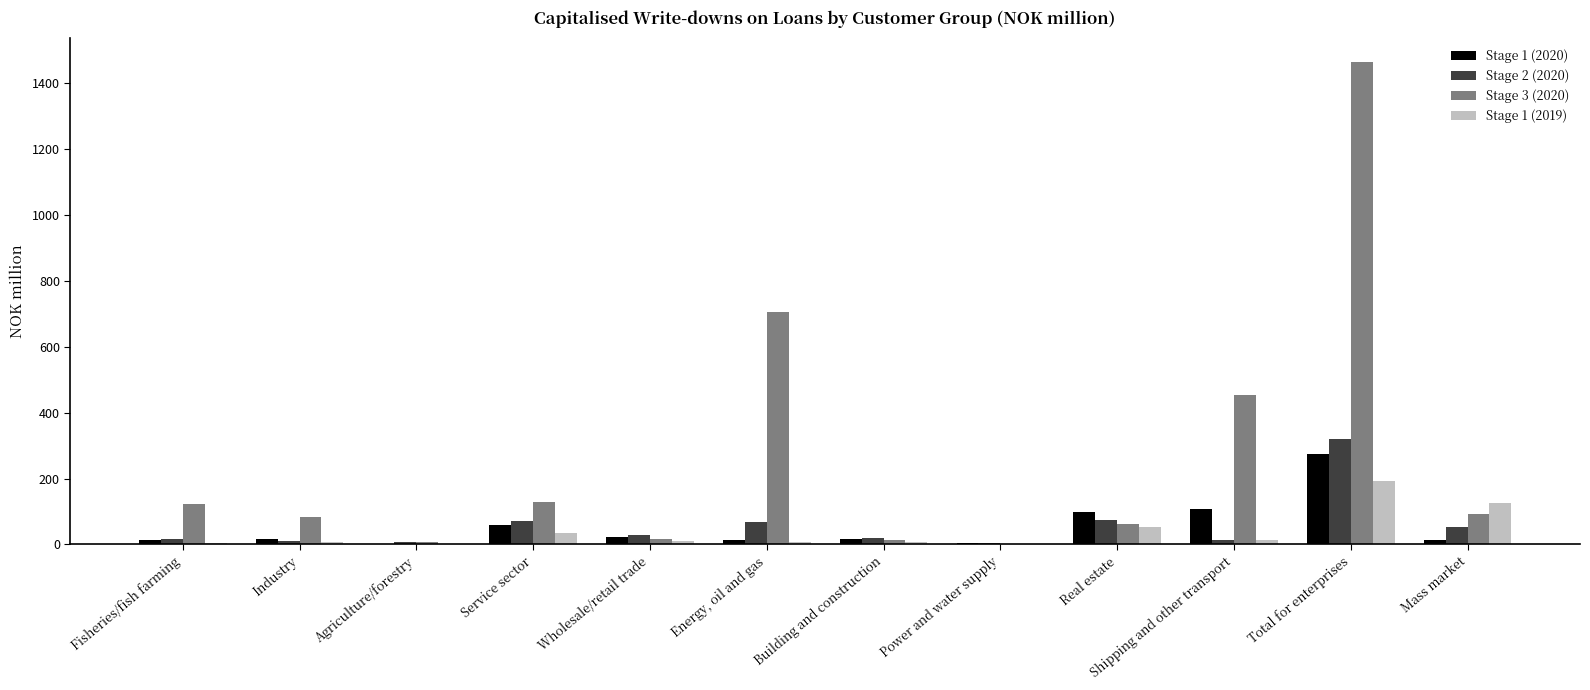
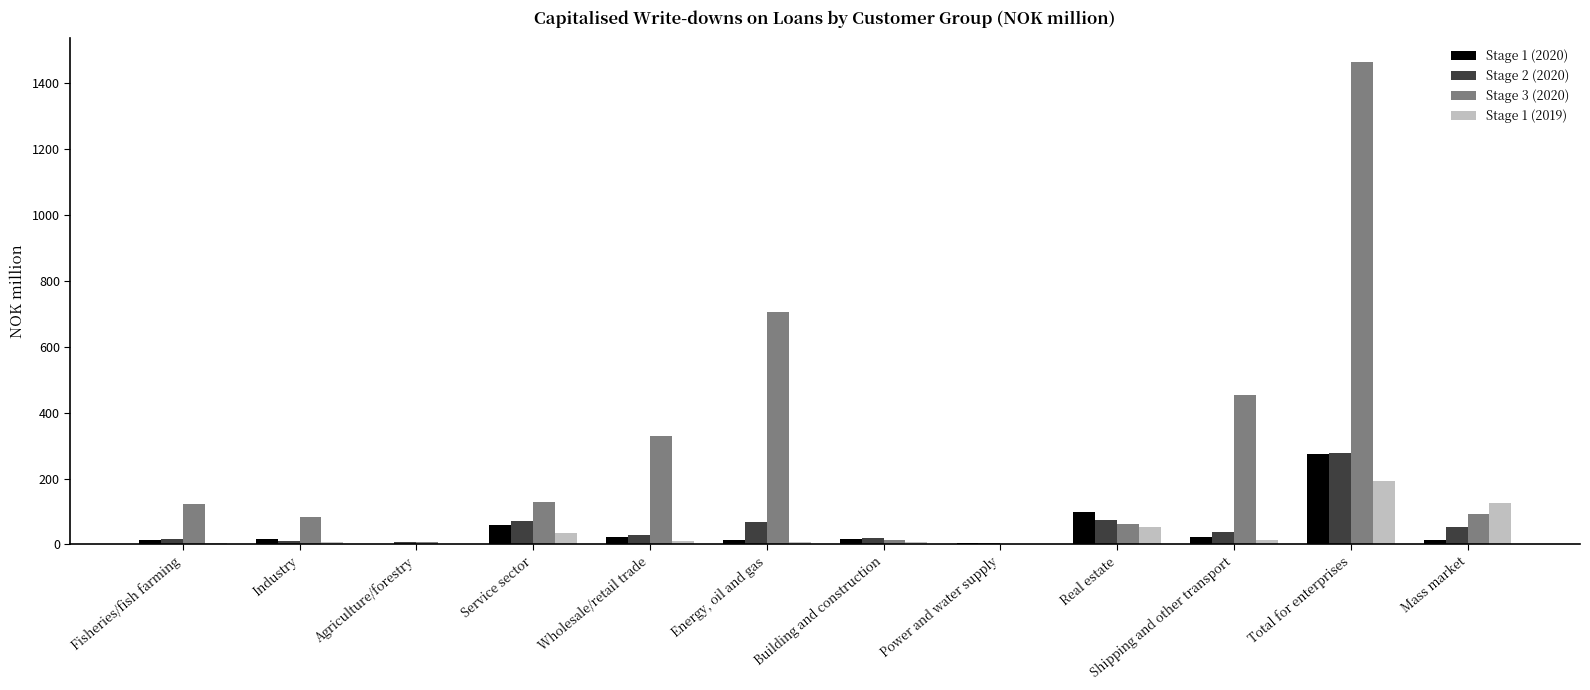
Stage 3 (2020), Wholesale/retail trade: 20 -> 330
Stage 1 (2020), Shipping and other transport: 110 -> 20
Stage 2 (2020), Shipping and other transport: 10 -> 40
Stage 2 (2020), Total for enterprises: 320 -> 280
